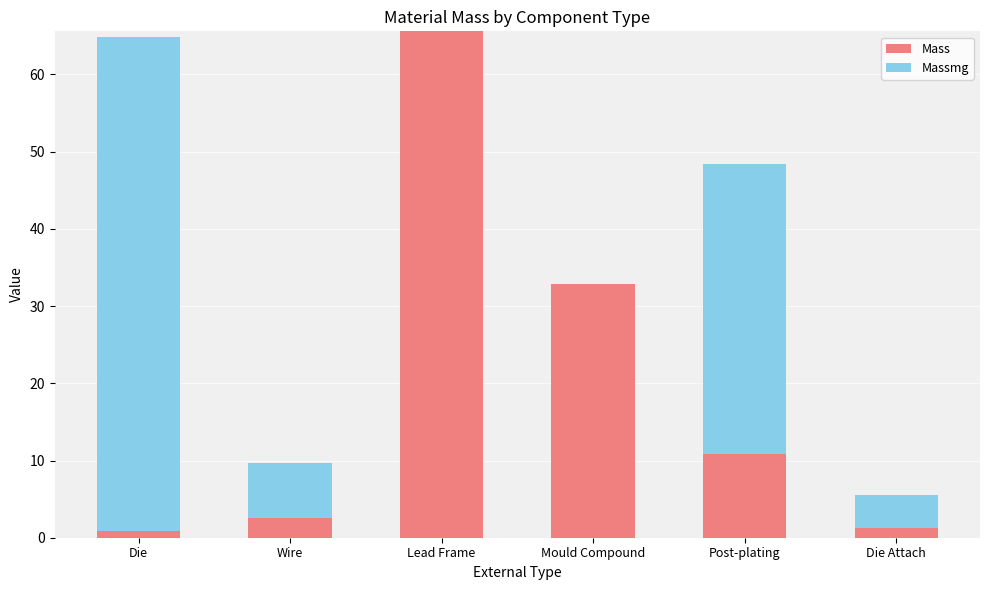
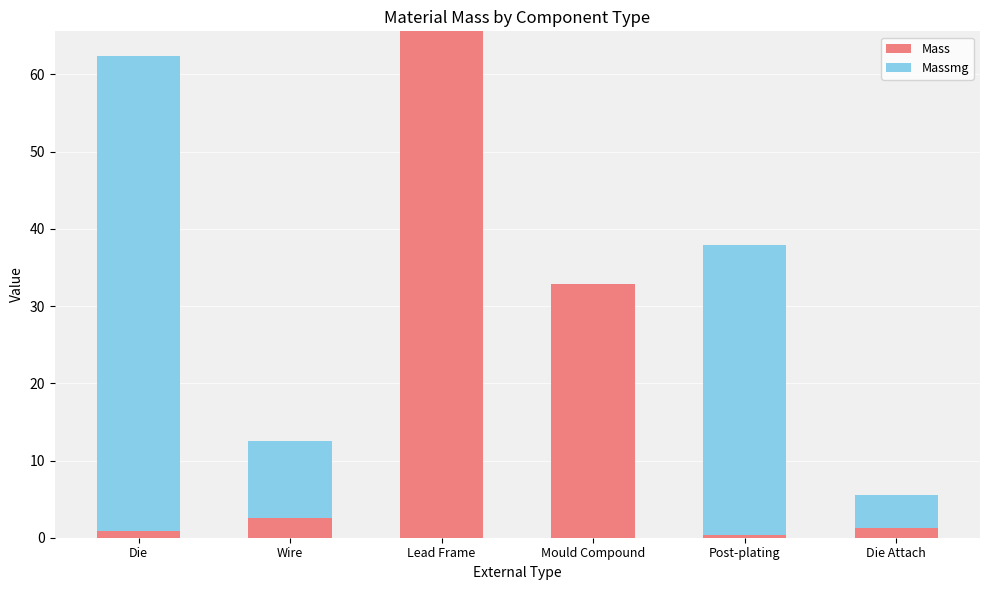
Massmg, Die: 64 -> 62
Massmg, Wire: 7 -> 10
Mass, Post-plating: 11 -> 0
